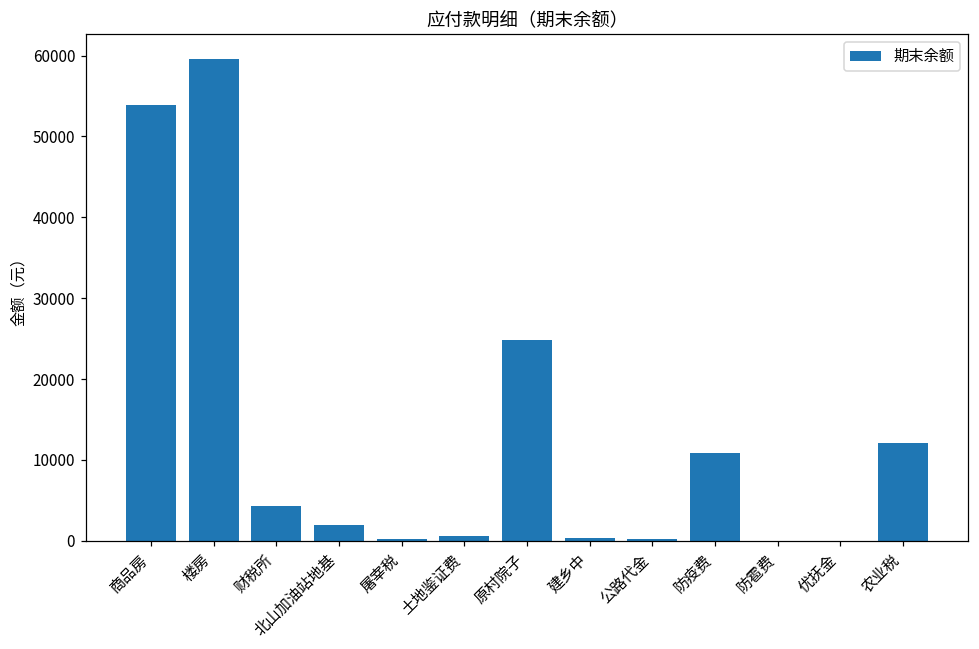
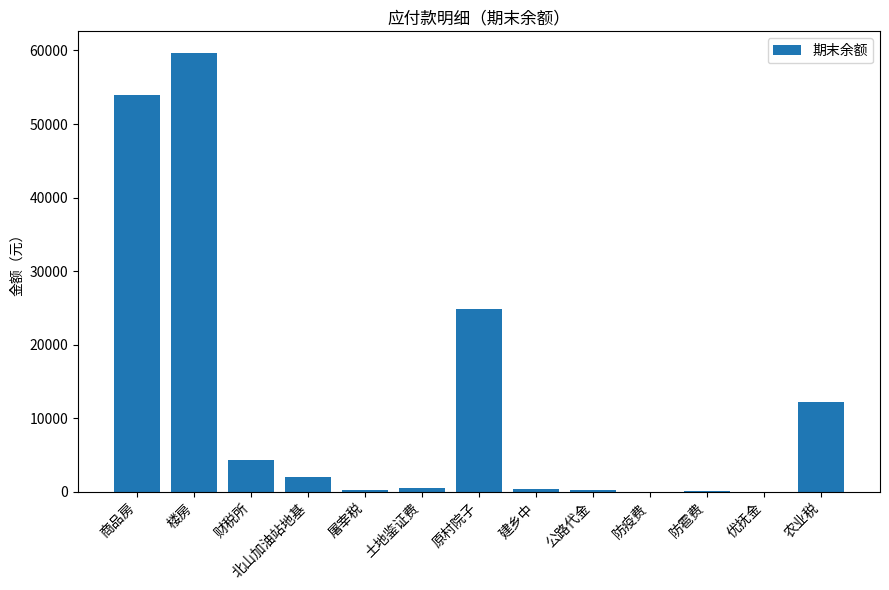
防疫费: 11000 -> 0
